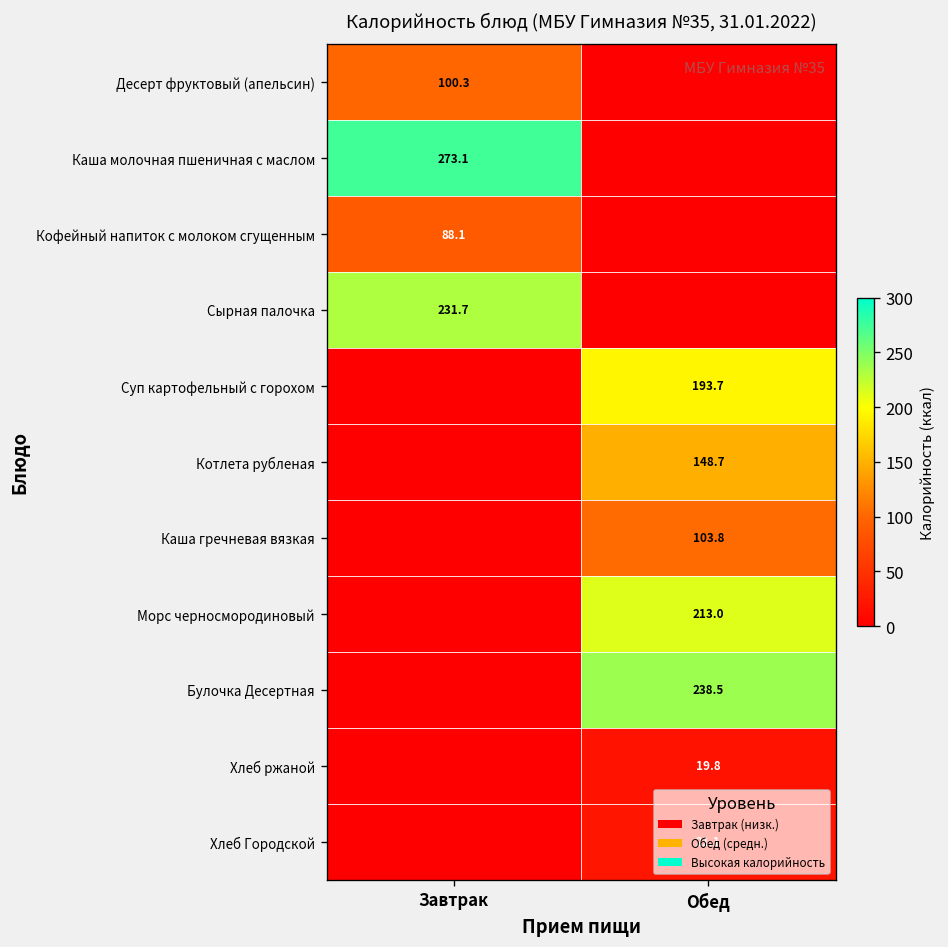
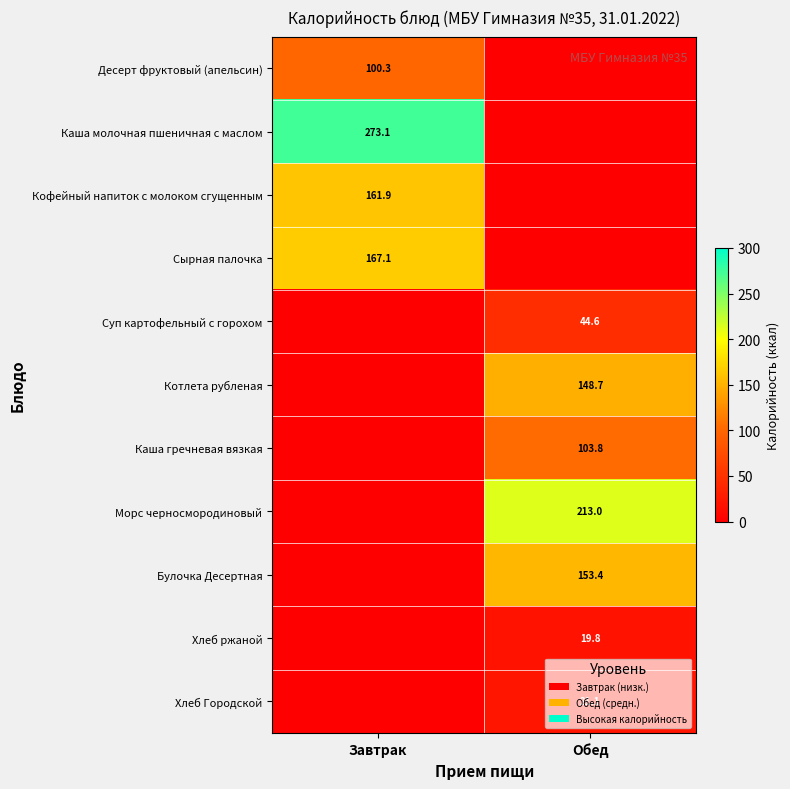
Кофейный напиток с молоком сгущенным, Завтрак: 88.1 -> 161.9
Сырная палочка, Завтрак: 231.7 -> 167.1
Суп картофельный с горохом, Обед: 193.7 -> 44.6
Булочка Десертная, Обед: 238.5 -> 153.4
